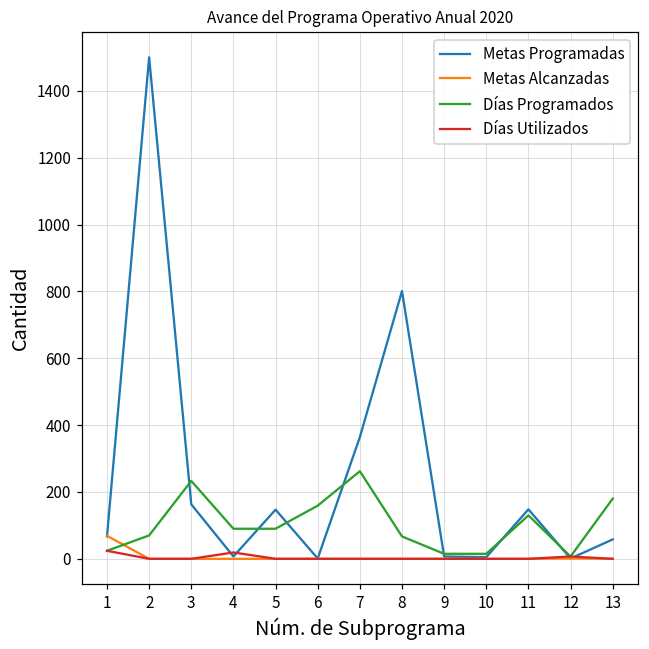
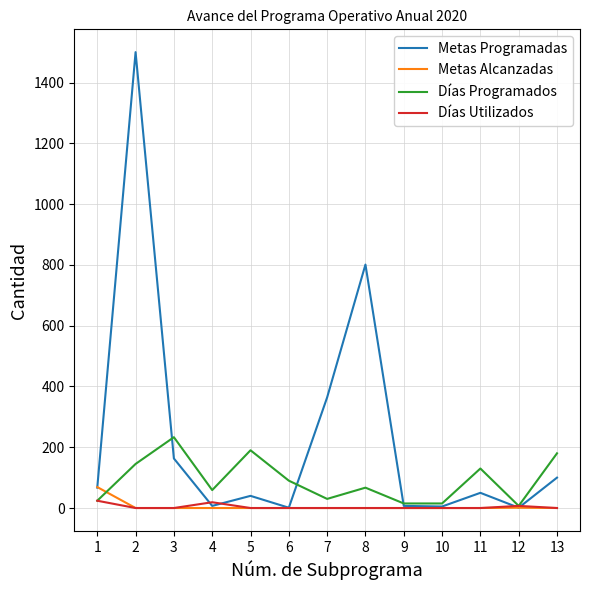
Días Programados, 2: 70 -> 150
Días Programados, 4: 90 -> 60
Metas Programadas, 5: 150 -> 40
Días Programados, 5: 90 -> 190
Días Programados, 6: 160 -> 90
Días Programados, 7: 260 -> 30
Metas Programadas, 11: 150 -> 50
Metas Programadas, 13: 60 -> 100
